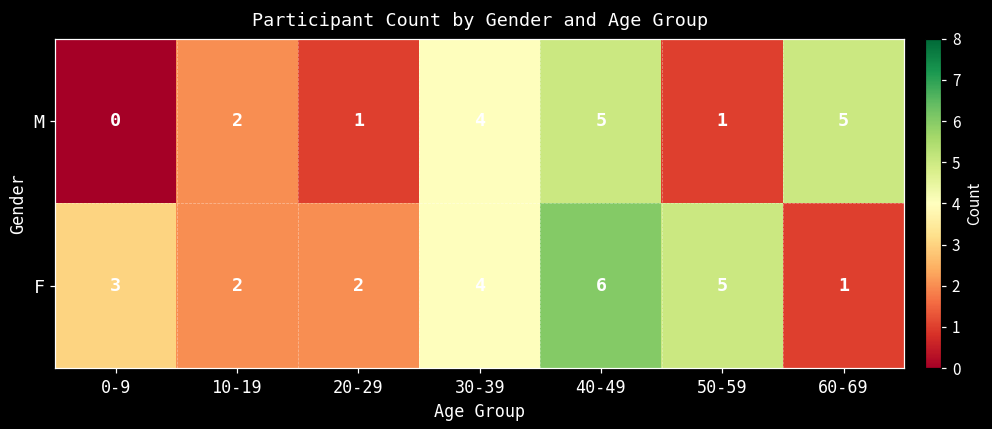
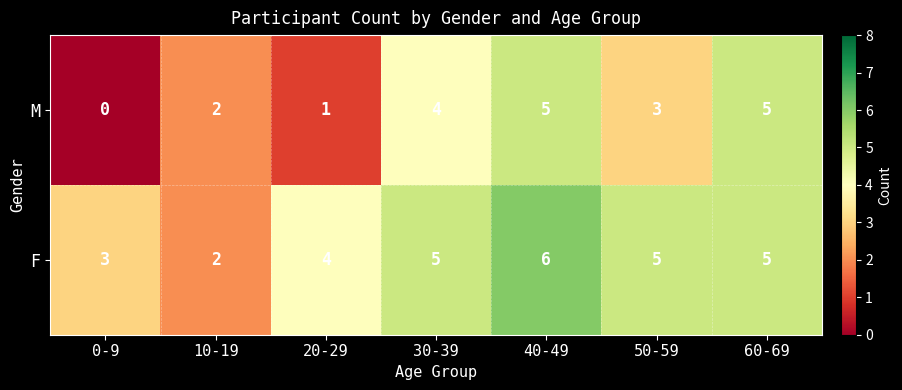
M, 50-59: 1 -> 3
F, 20-29: 2 -> 4
F, 30-39: 4 -> 5
F, 60-69: 1 -> 5
